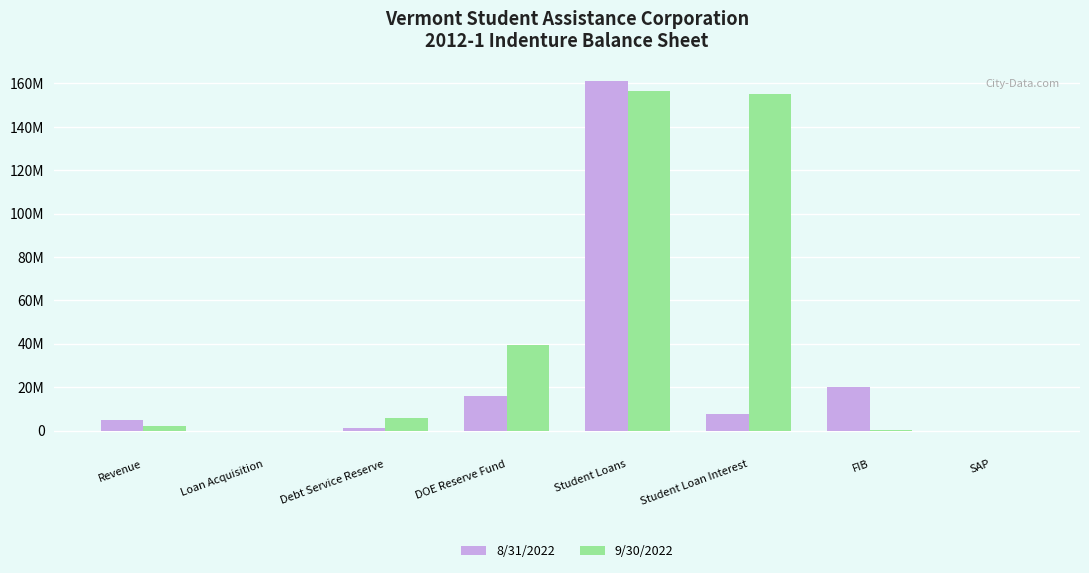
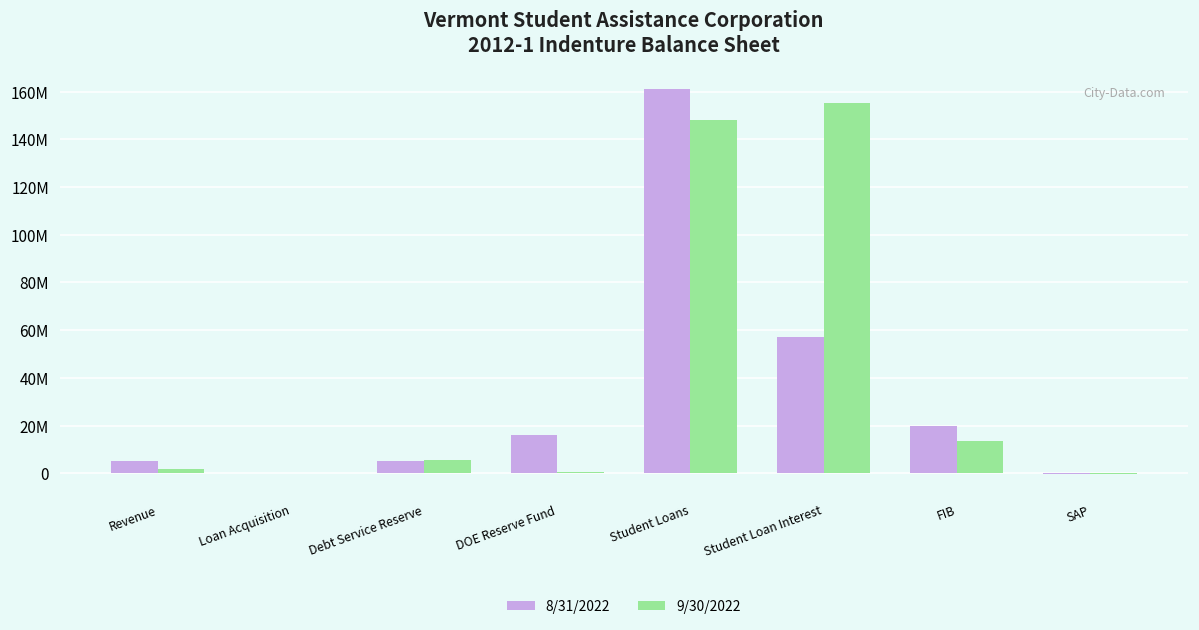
8/31/2022, Debt Service Reserve: 1000000 -> 5000000
9/30/2022, DOE Reserve Fund: 39000000 -> 0
9/30/2022, Student Loans: 157000000 -> 148000000
8/31/2022, Student Loan Interest: 8000000 -> 57000000
9/30/2022, FIB: 0 -> 14000000
